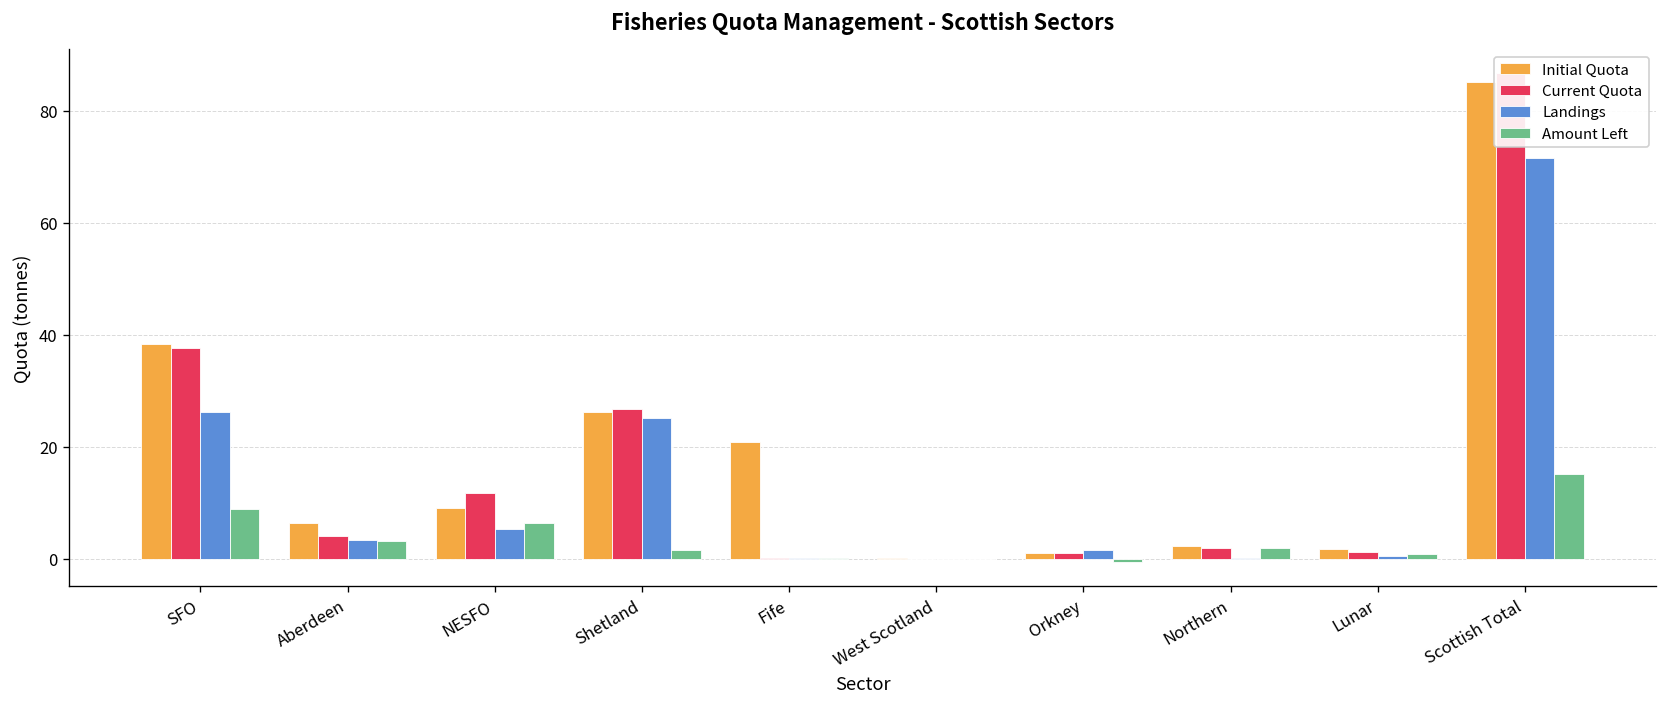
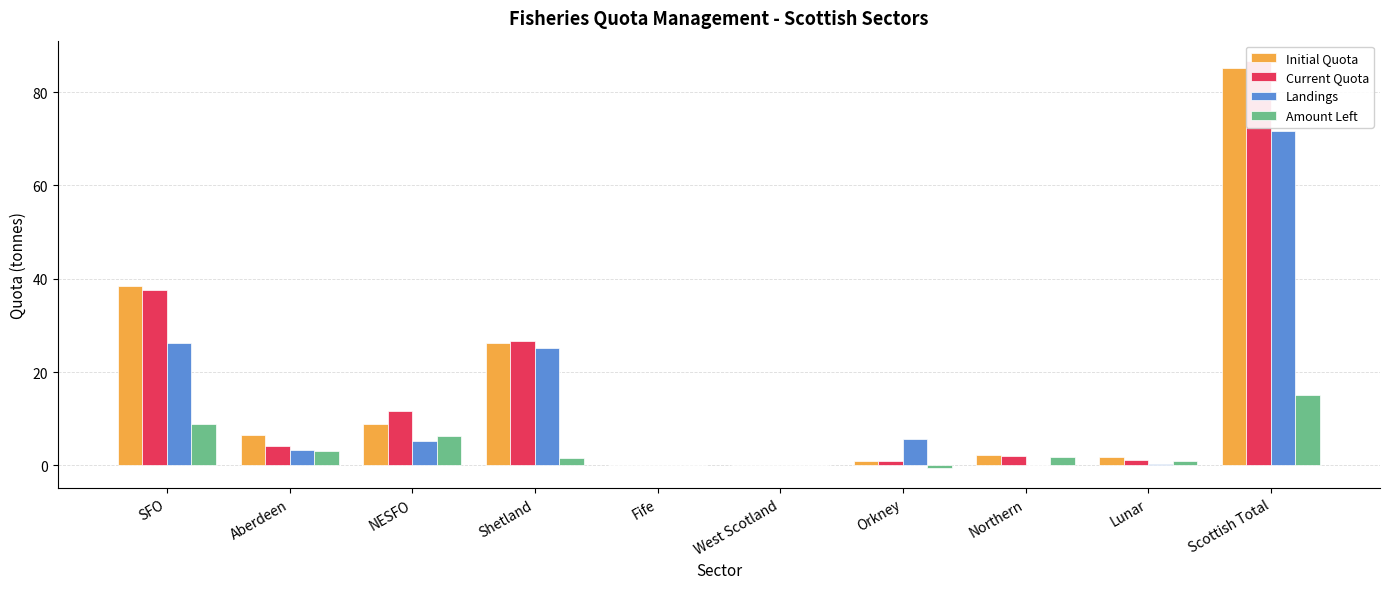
Initial Quota, Fife: 21 -> 0
Landings, Orkney: 2 -> 6
